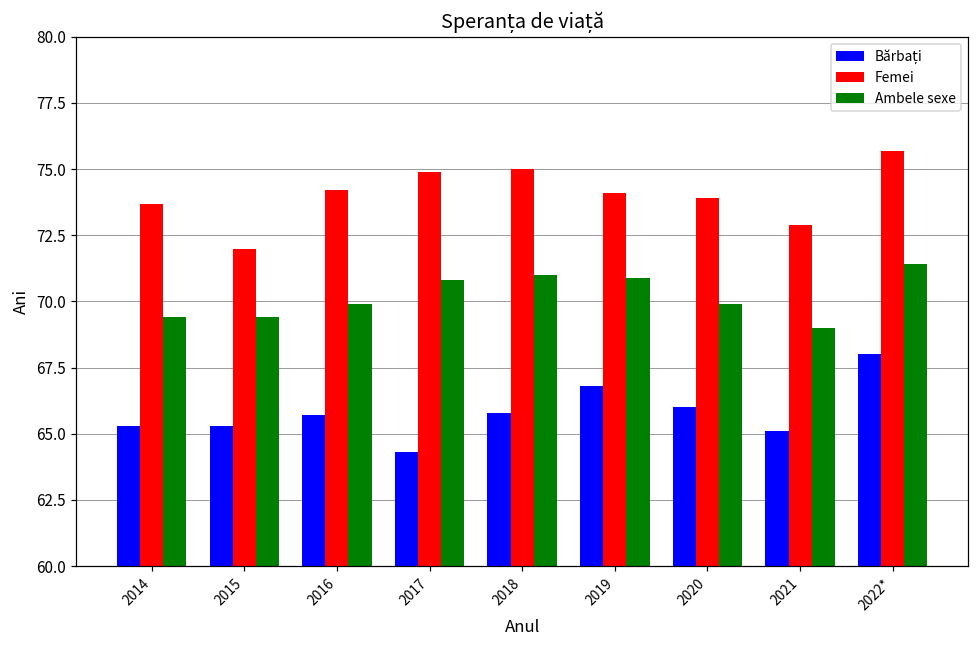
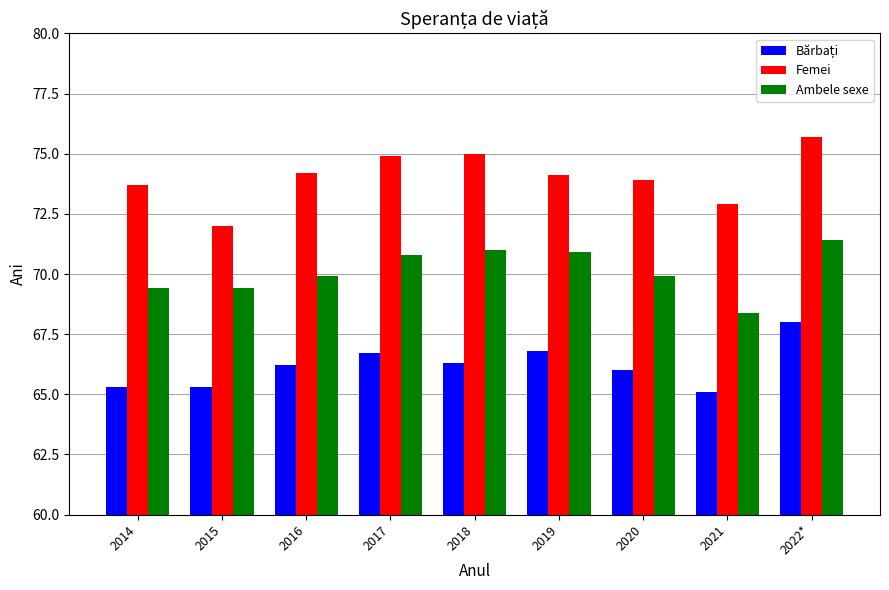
Bărbați, 2016: 65.7 -> 66.2
Bărbați, 2017: 64.3 -> 66.7
Bărbați, 2018: 65.8 -> 66.3
Ambele sexe, 2021: 69.0 -> 68.4
